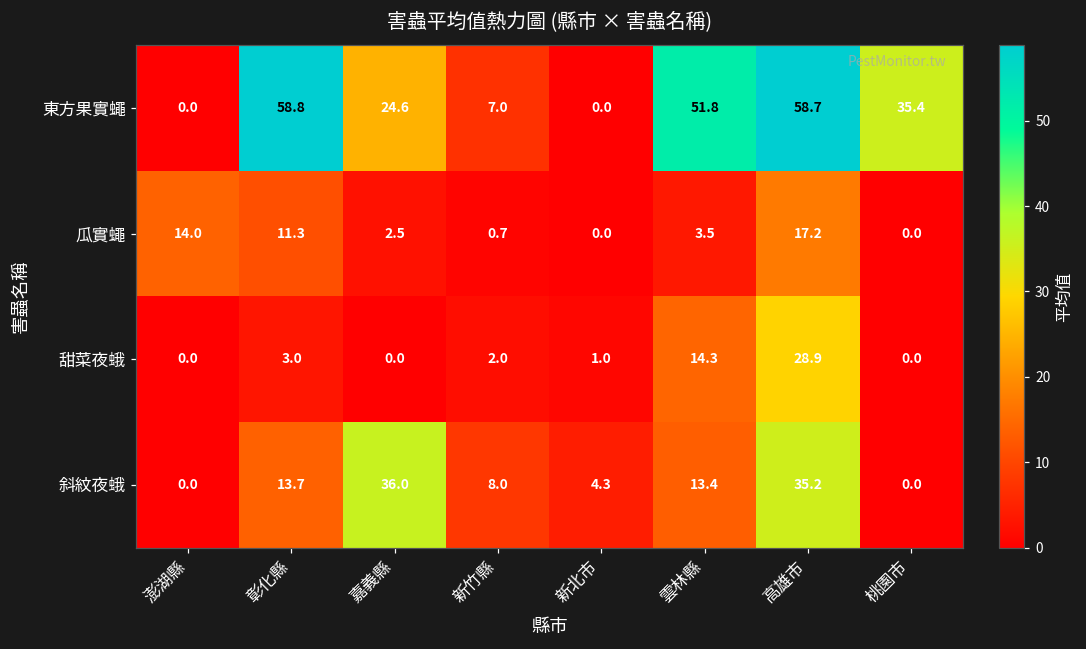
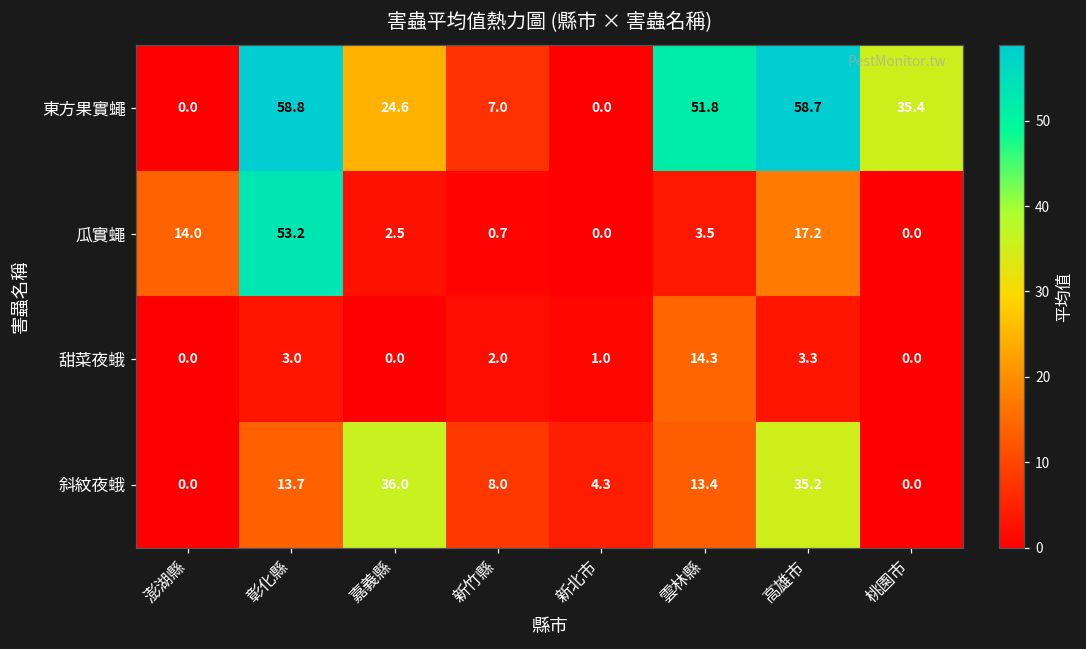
瓜實蠅, 彰化縣: 11.3 -> 53.2
甜菜夜蛾, 高雄市: 28.9 -> 3.3
